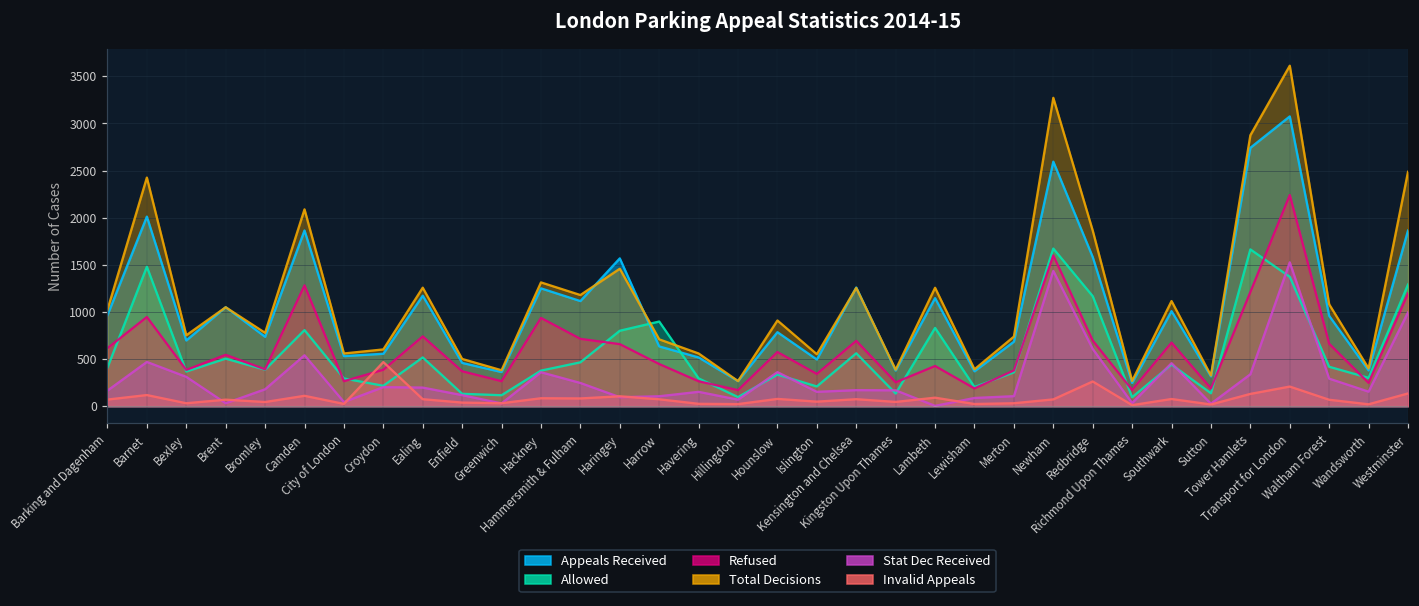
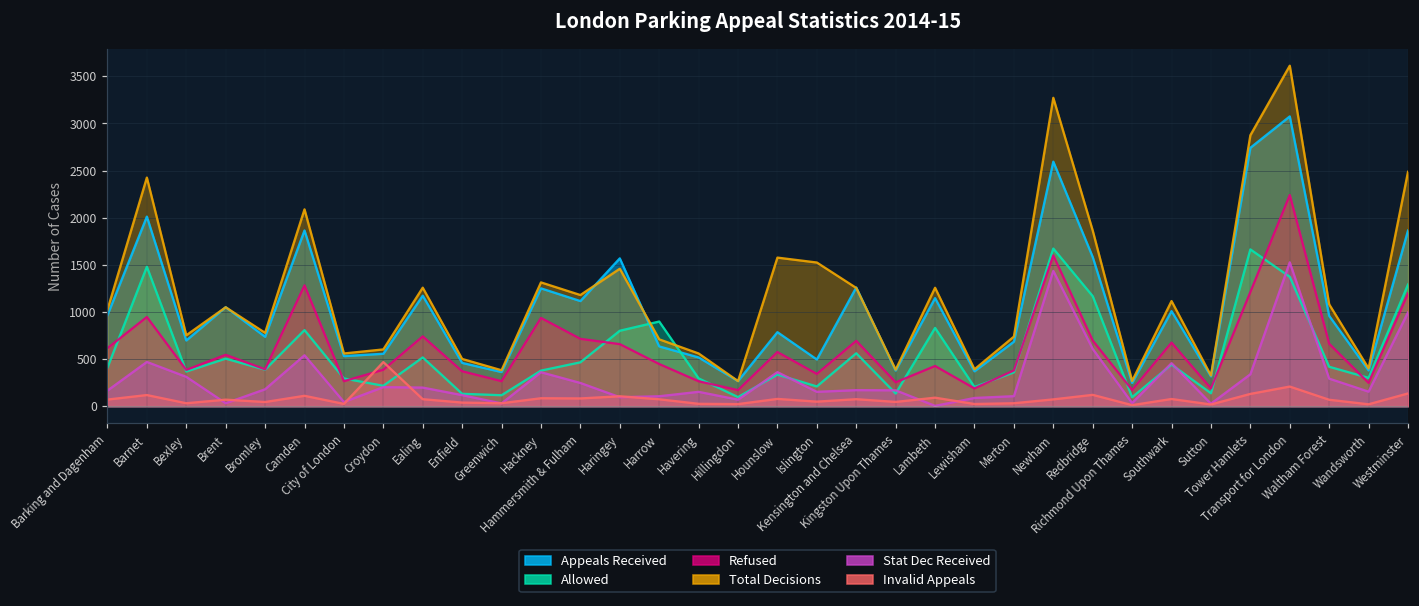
Total Decisions, Hounslow: 900 -> 1600
Total Decisions, Islington: 600 -> 1500
Invalid Appeals, Redbridge: 300 -> 100
